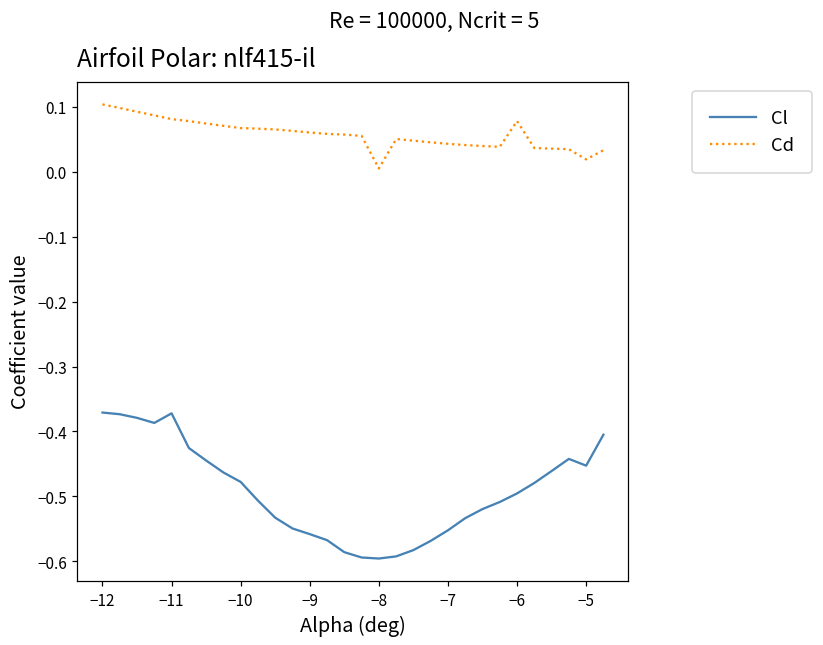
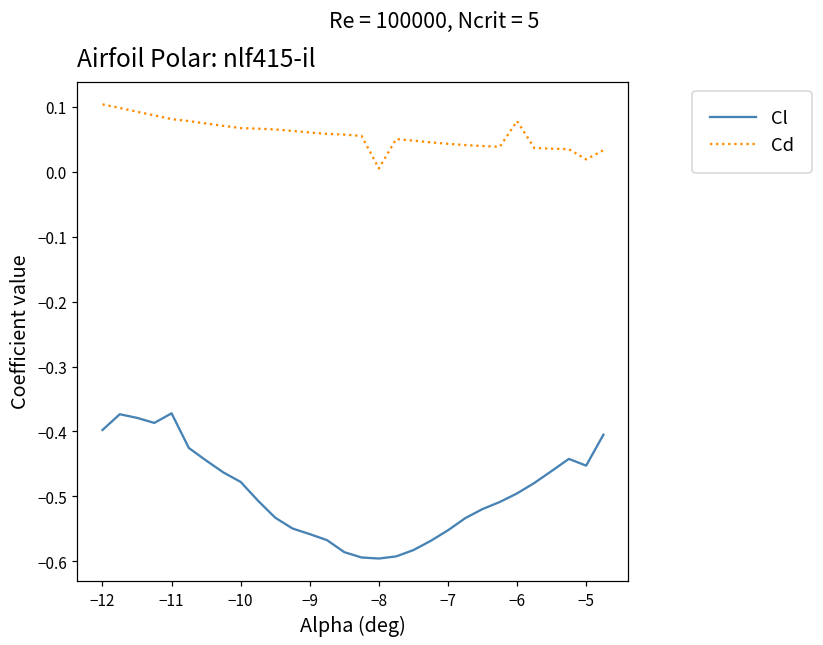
Cl, −12: -0.37 -> -0.40
